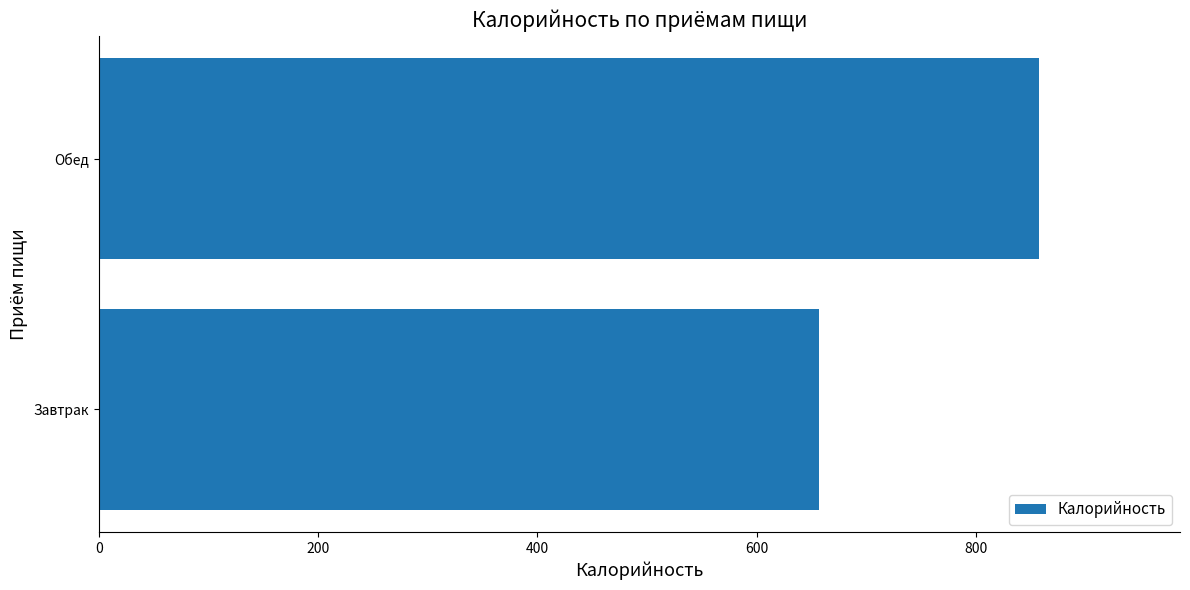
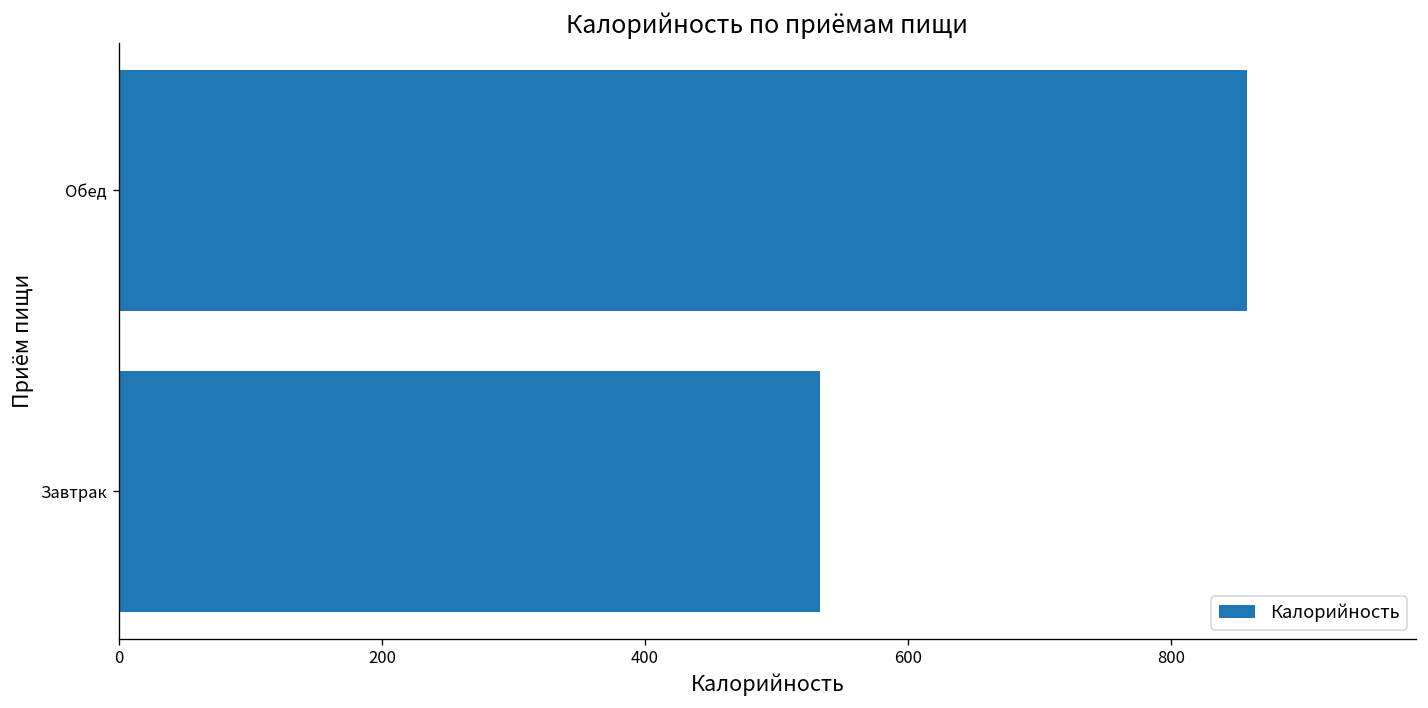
Завтрак: 657 -> 533
